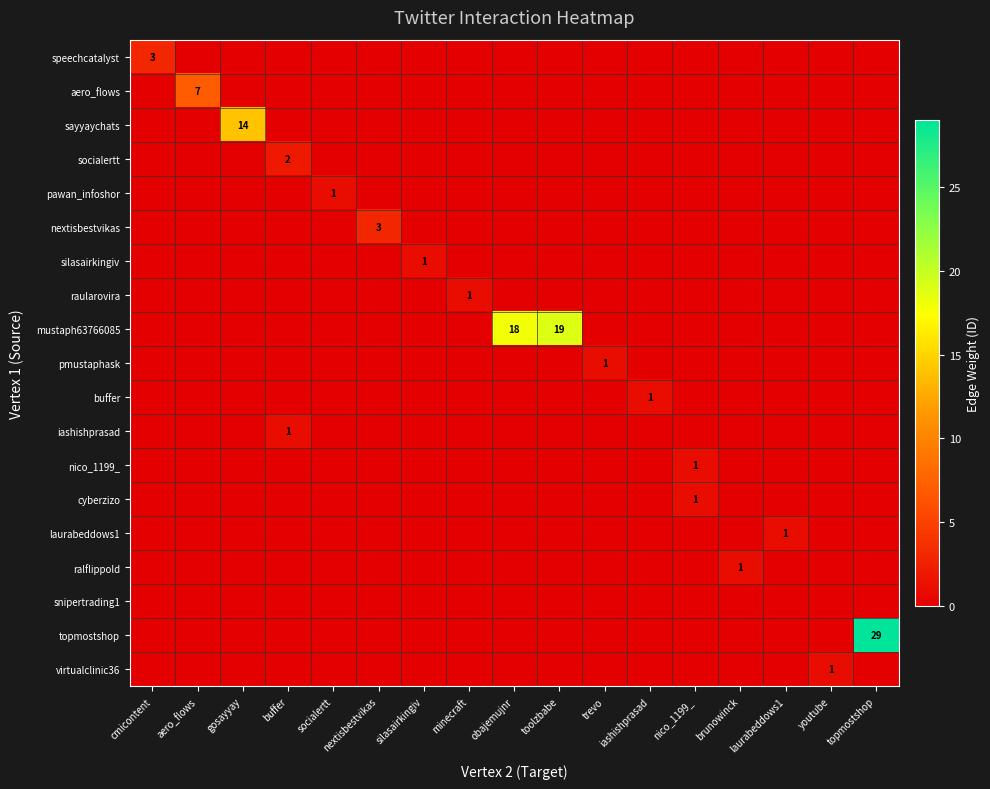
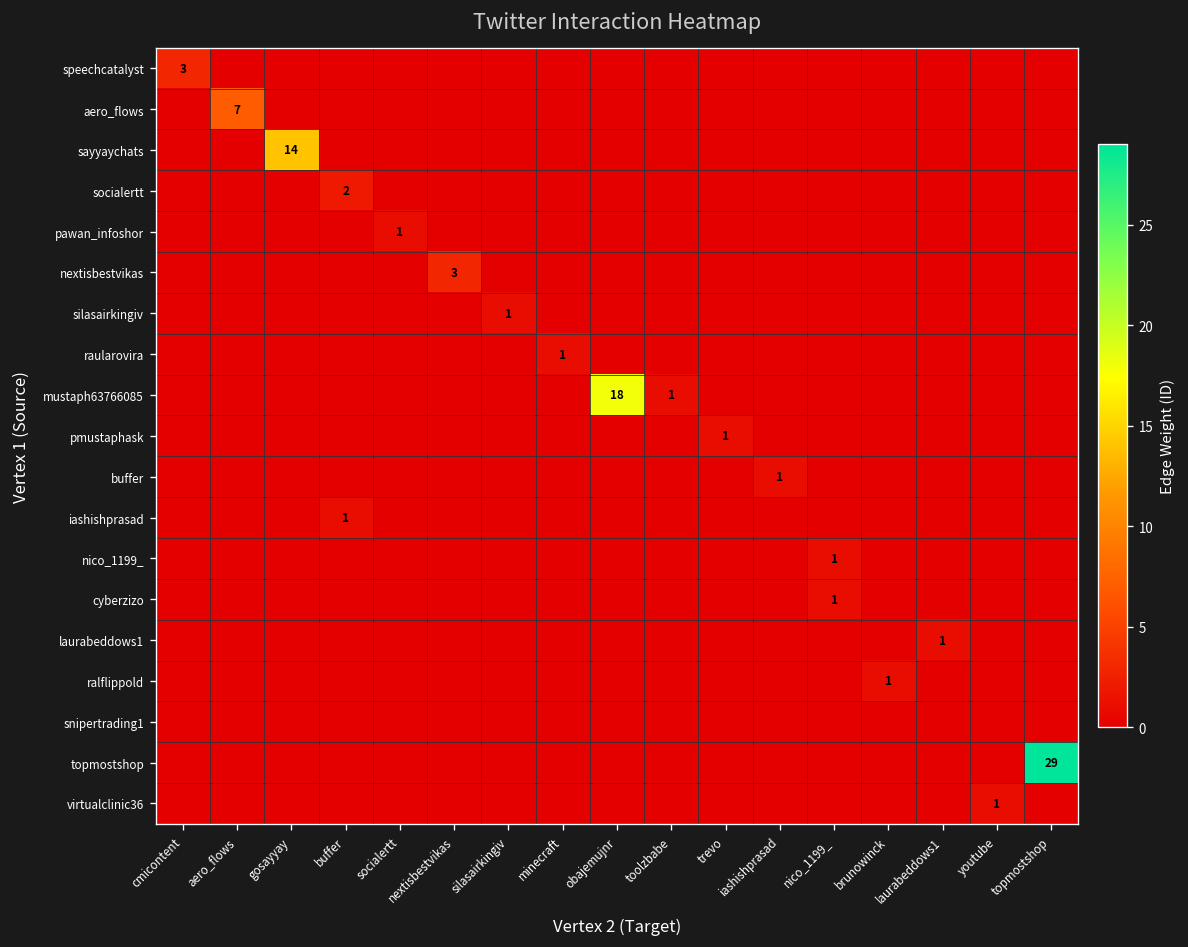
mustaph63766085, toolzbabe: 19 -> 1
